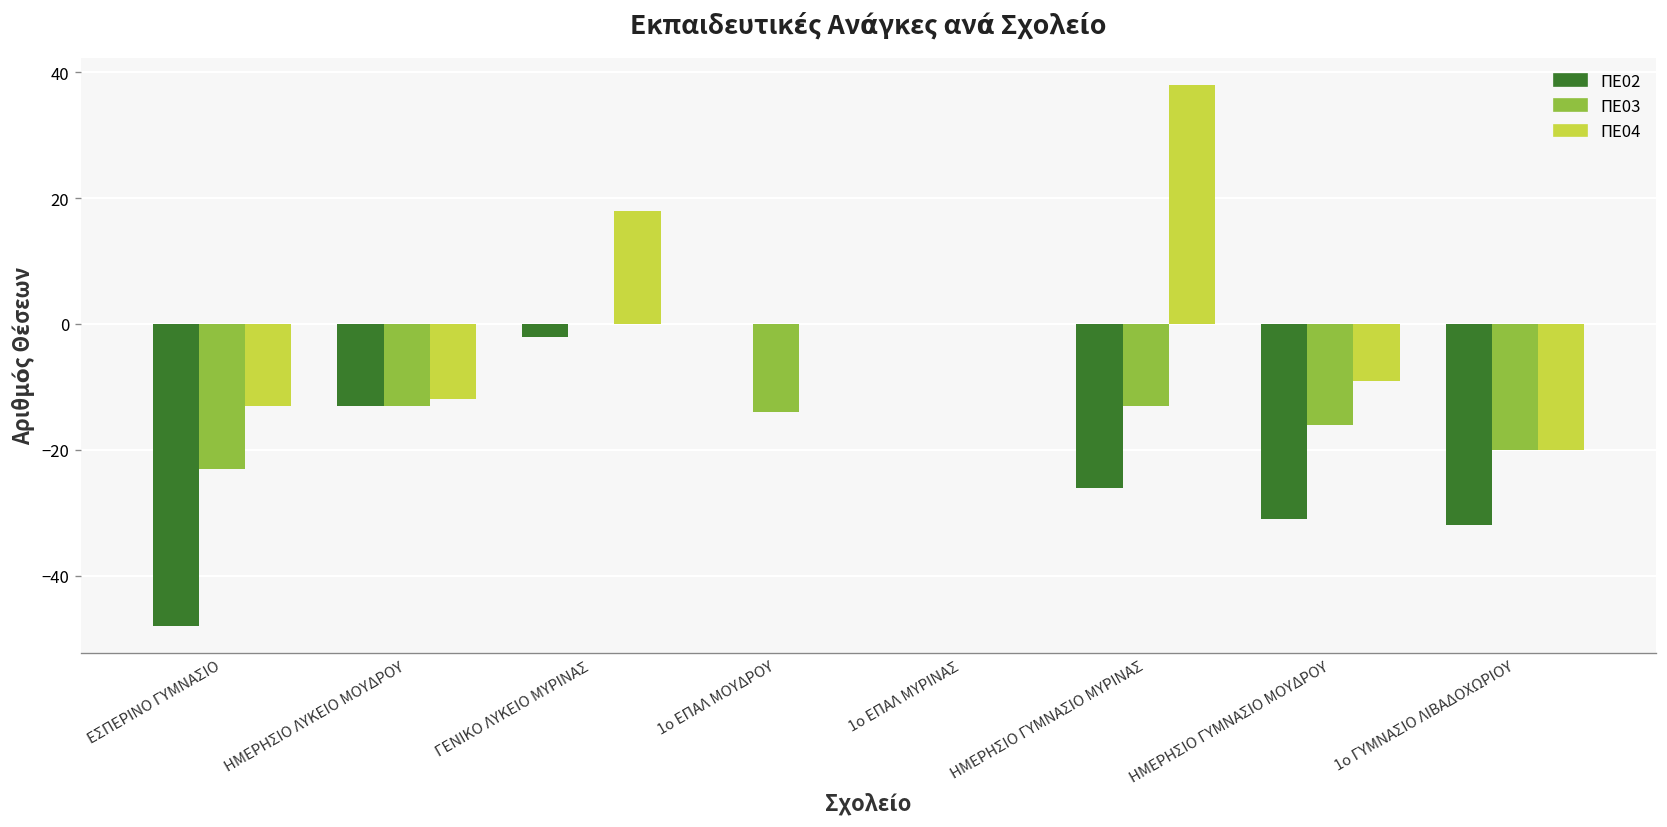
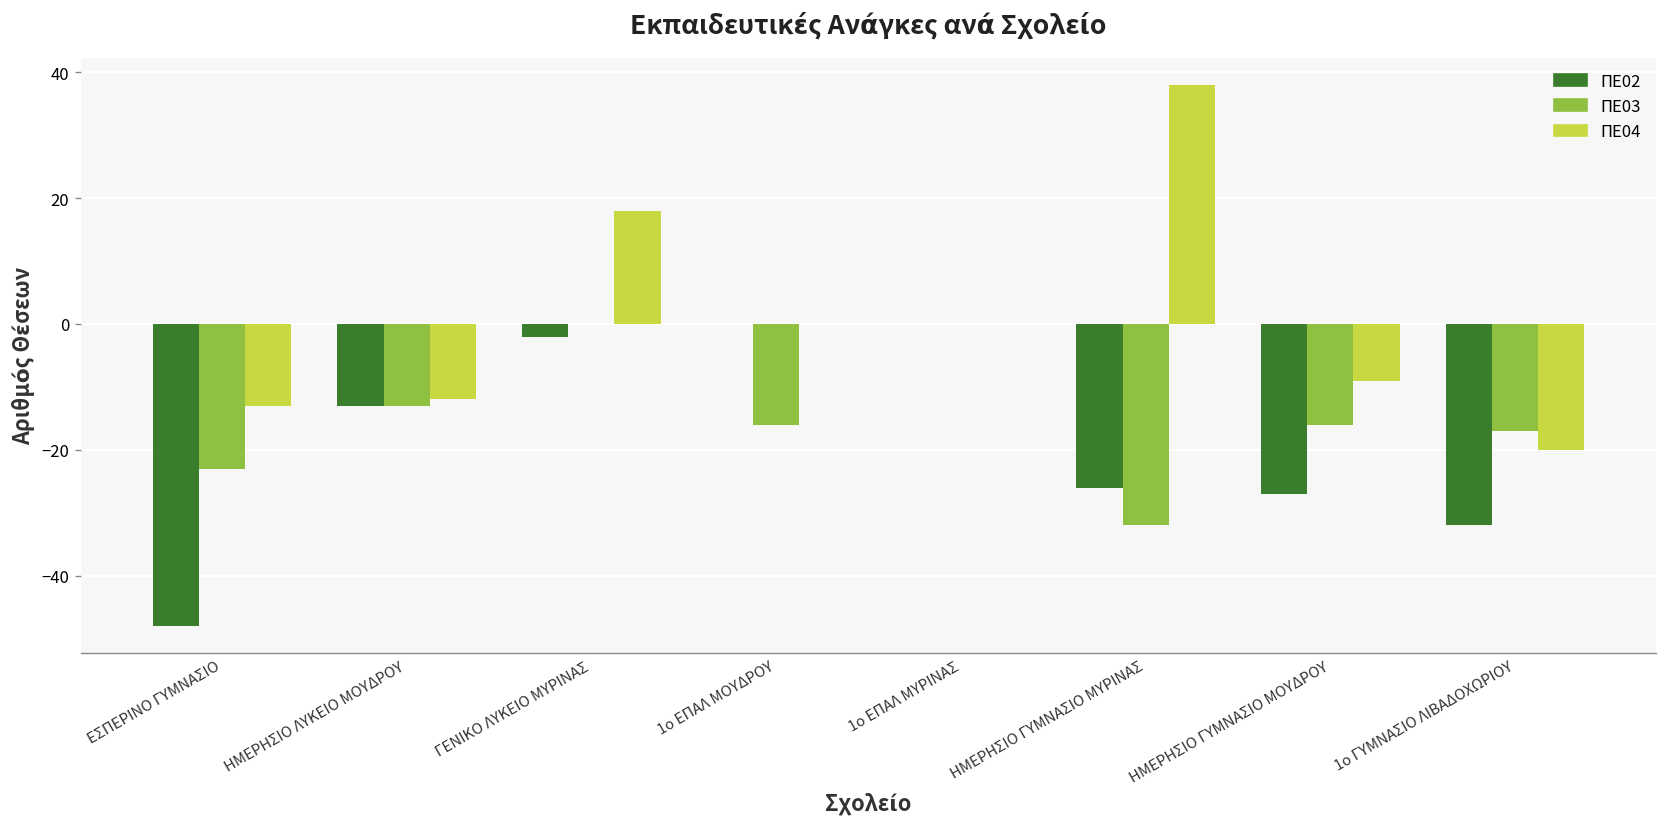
ΠΕ03, 1ο ΕΠΑΛ ΜΟΥΔΡΟΥ: -14 -> -16
ΠΕ03, ΗΜΕΡΗΣΙΟ ΓΥΜΝΑΣΙΟ ΜΥΡΙΝΑΣ: -13 -> -32
ΠΕ02, ΗΜΕΡΗΣΙΟ ΓΥΜΝΑΣΙΟ ΜΟΥΔΡΟΥ: -31 -> -27
ΠΕ03, 1ο ΓΥΜΝΑΣΙΟ ΛΙΒΑΔΟΧΩΡΙΟΥ: -20 -> -17
